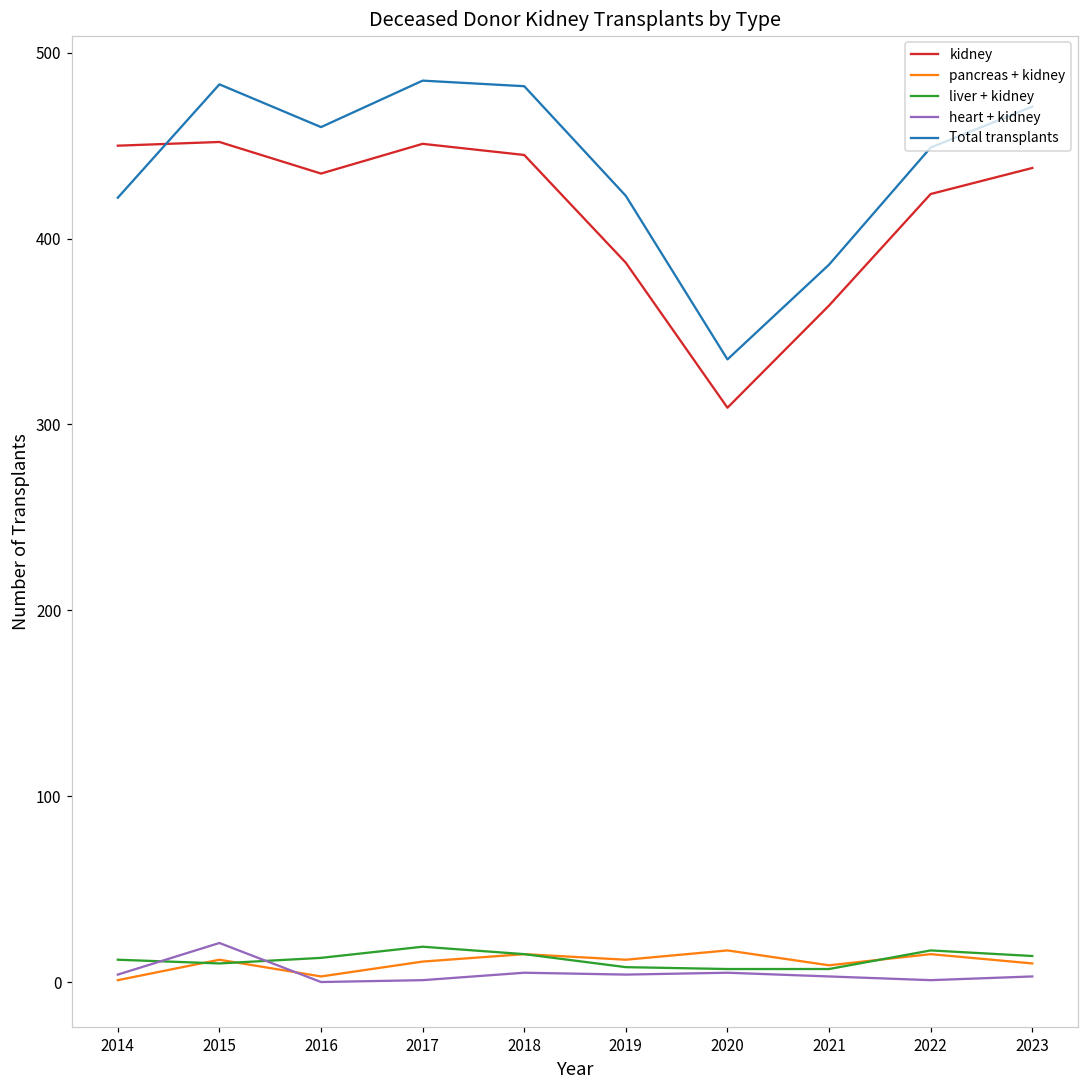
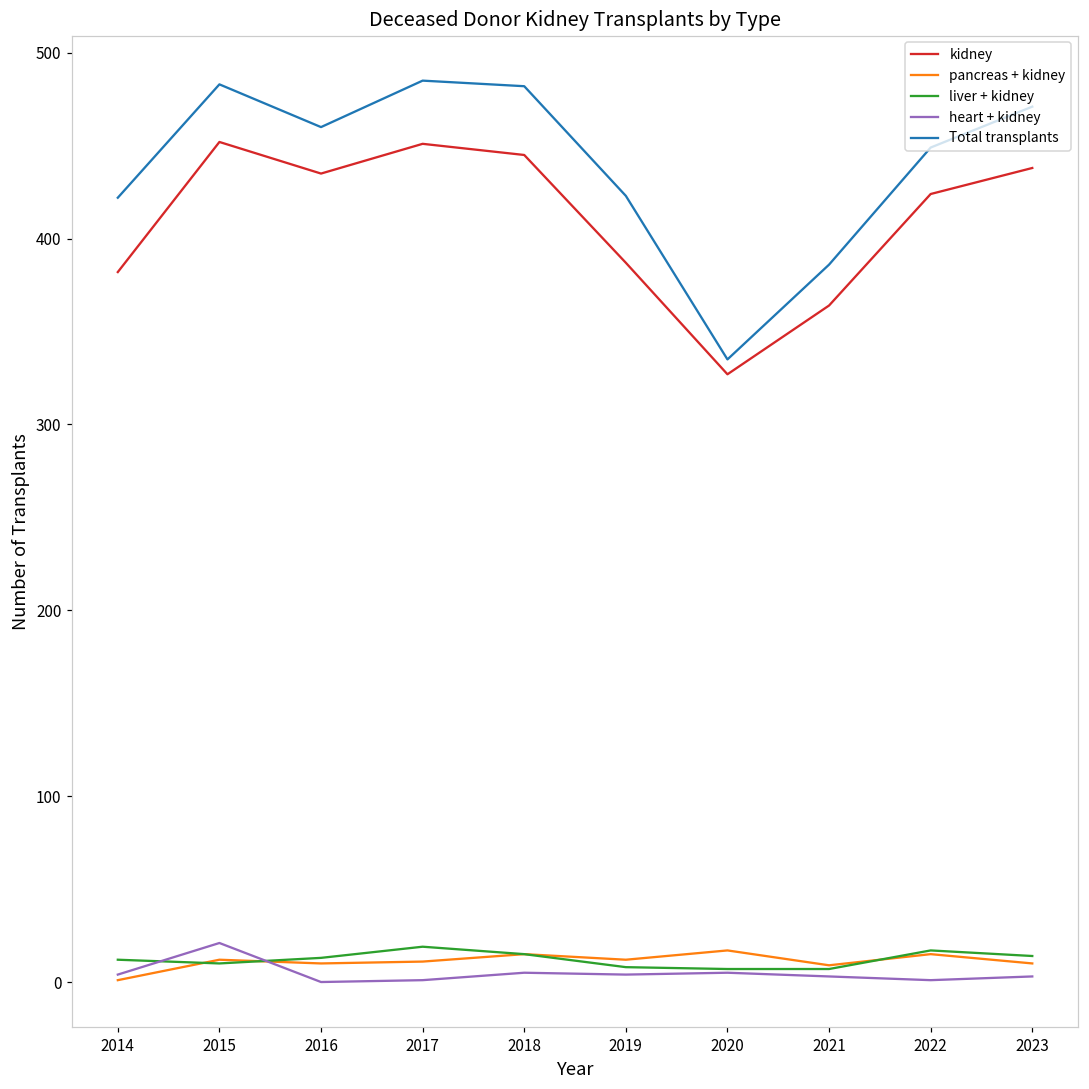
kidney, 2014: 450 -> 382
pancreas + kidney, 2016: 3 -> 10
kidney, 2020: 309 -> 327
